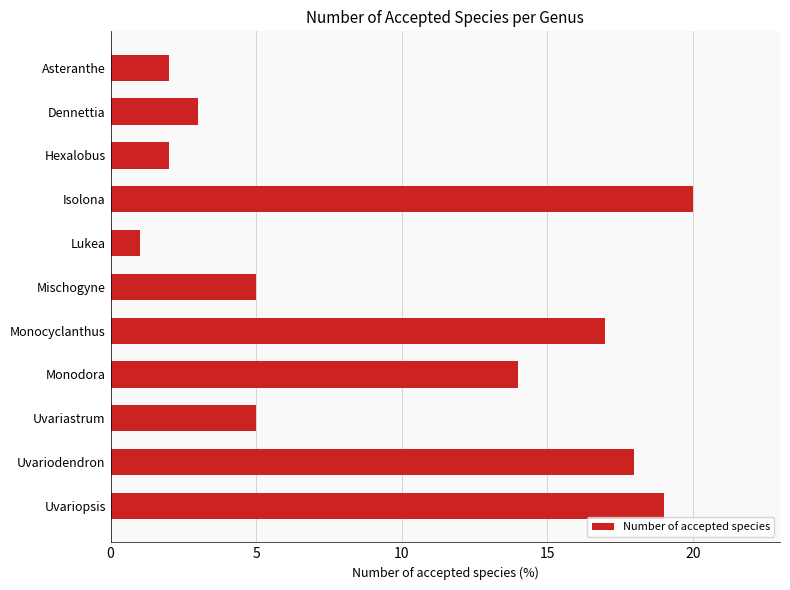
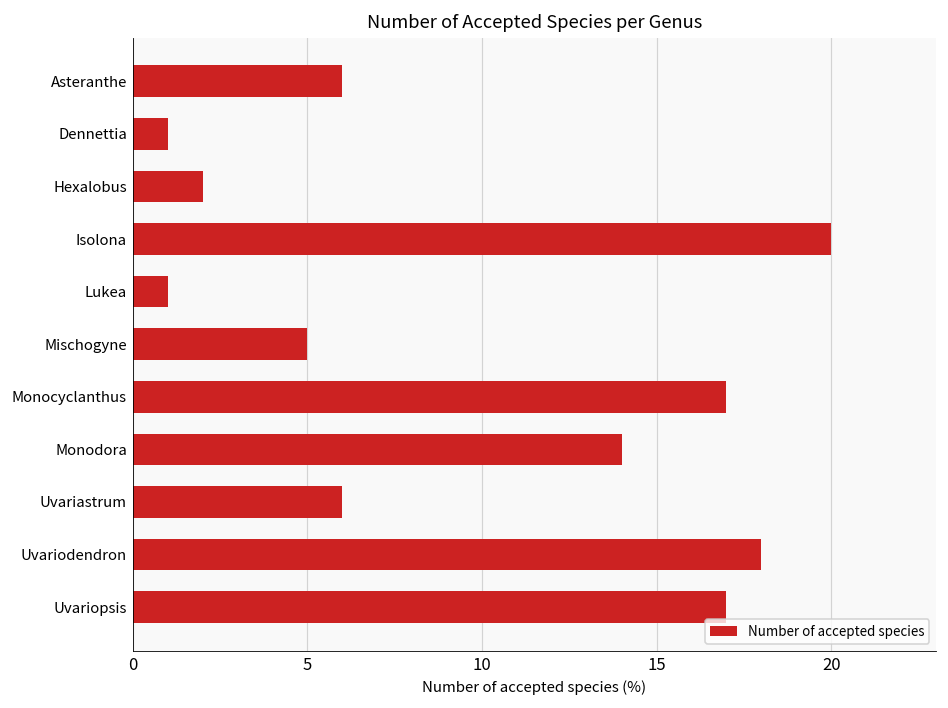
Asteranthe: 2 -> 6
Dennettia: 3 -> 1
Uvariastrum: 5 -> 6
Uvariopsis: 19 -> 17
